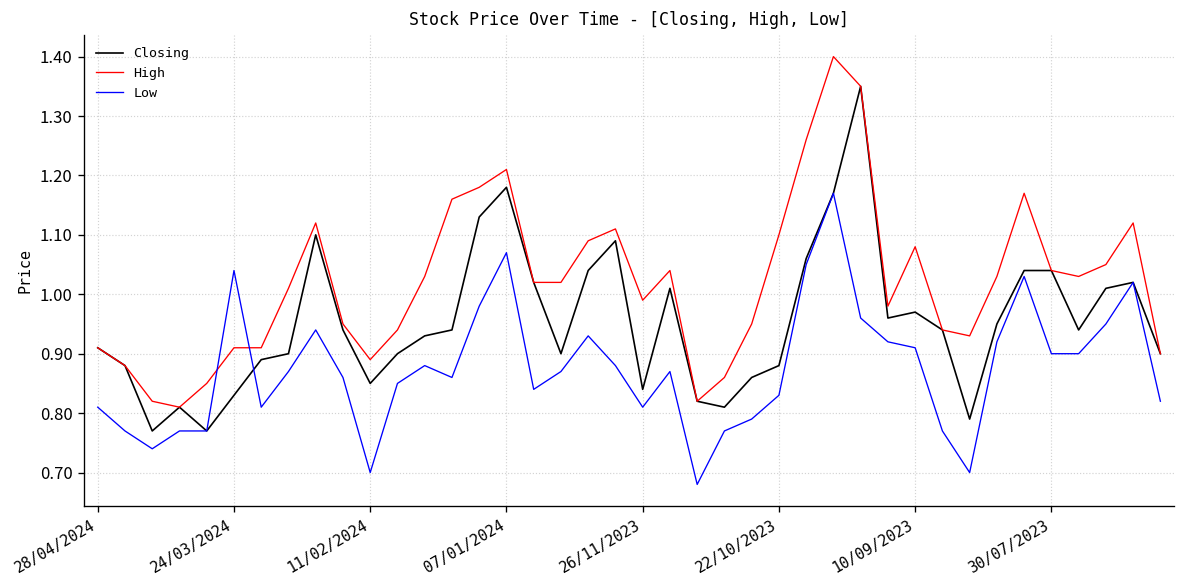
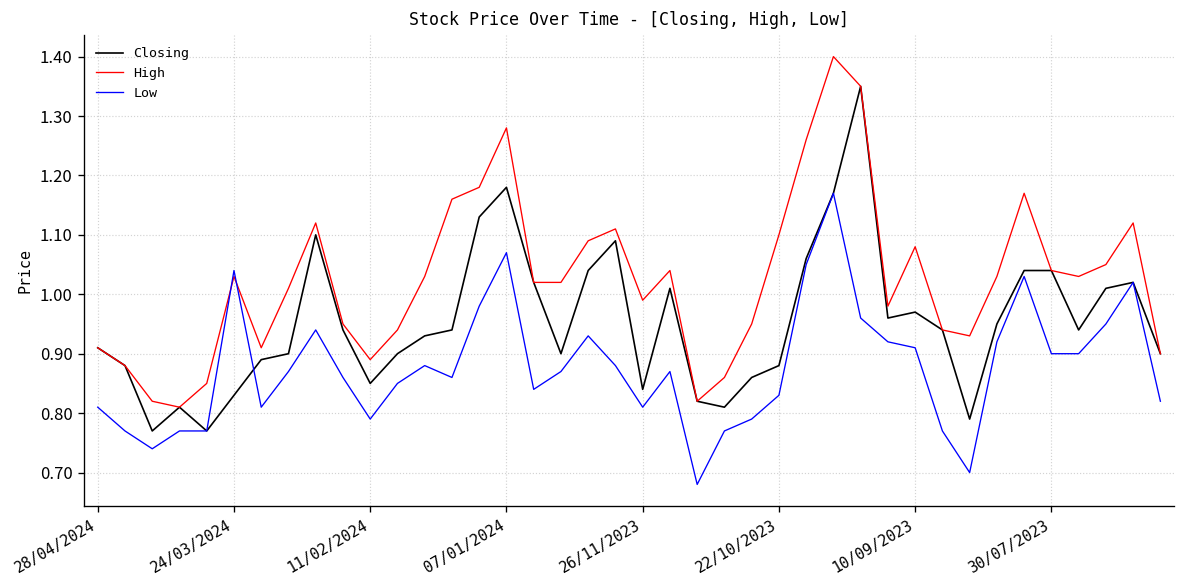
High, 24/03/2024: 0.91 -> 1.03
Low, 11/02/2024: 0.70 -> 0.79
High, 07/01/2024: 1.21 -> 1.28
